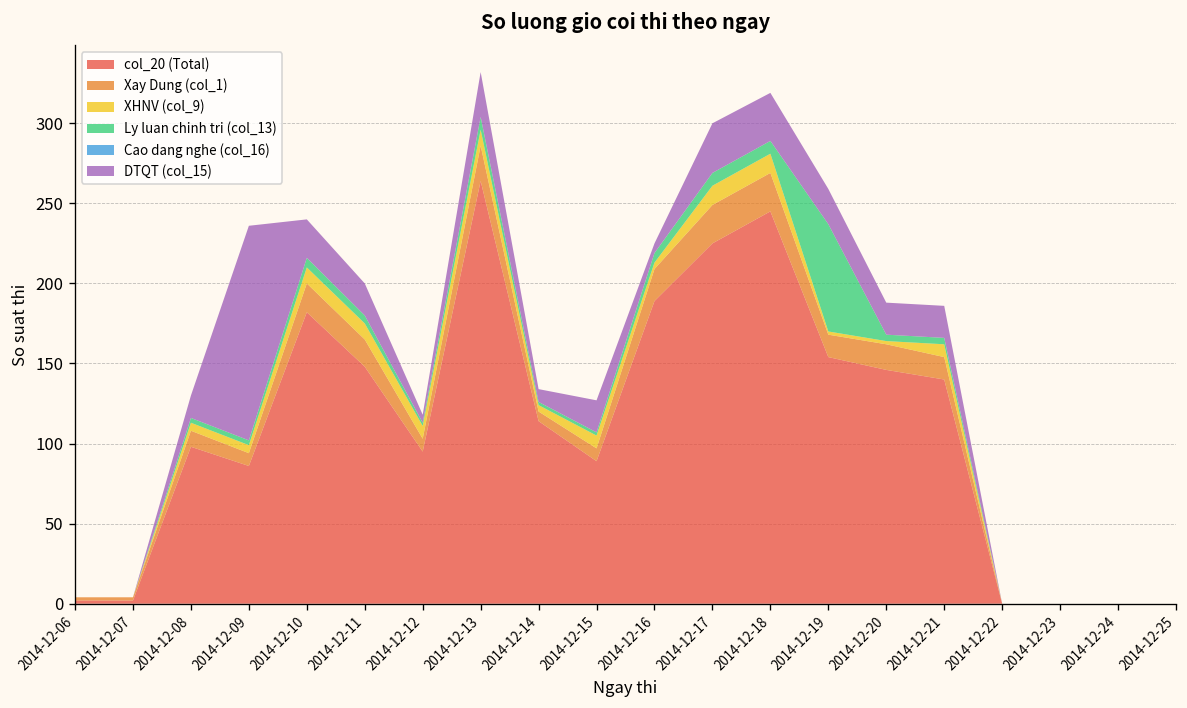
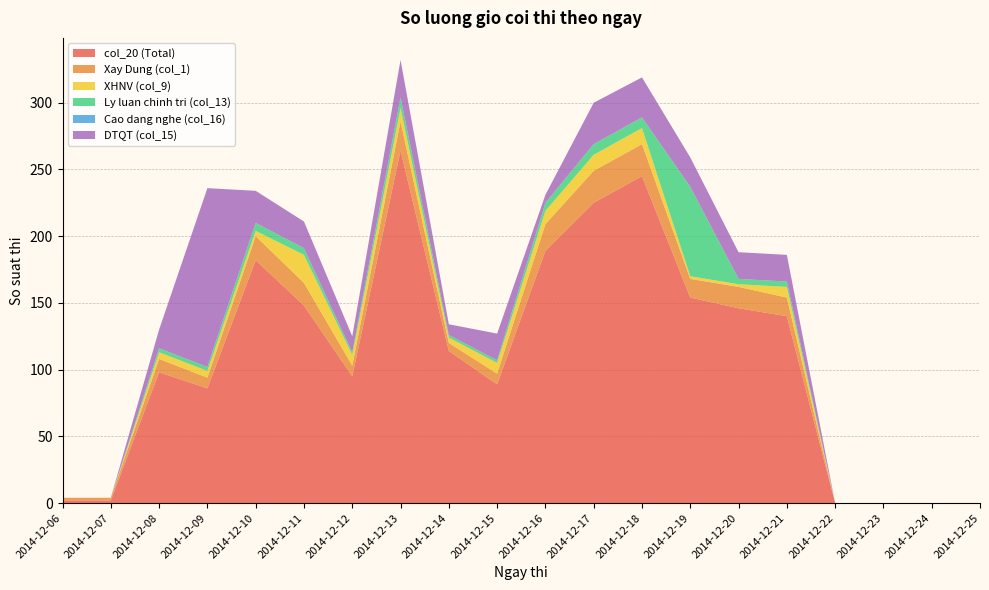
XHNV (col_9), 2014-12-10: 10 -> 4
XHNV (col_9), 2014-12-11: 10 -> 21
DTQT (col_15), 2014-12-12: 5 -> 12
XHNV (col_9), 2014-12-16: 4 -> 10
